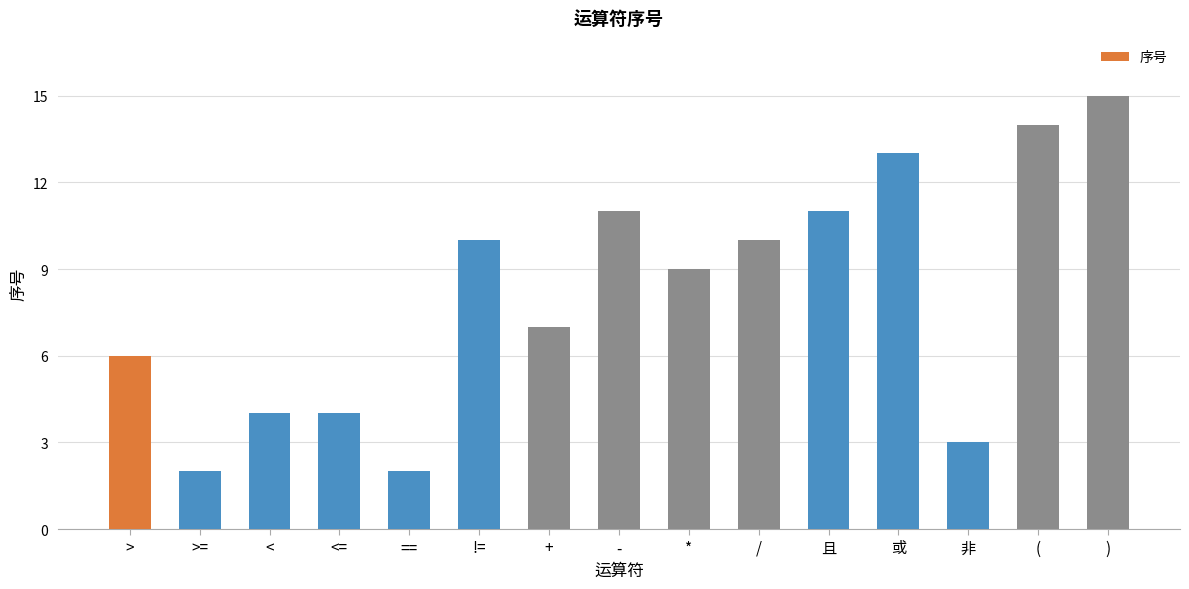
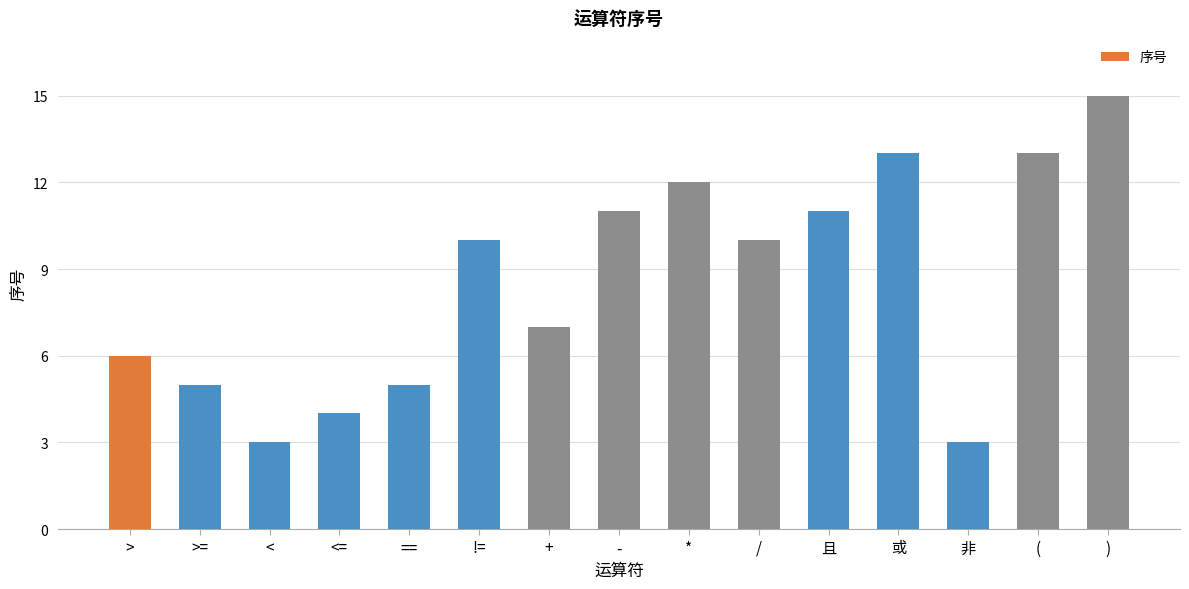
>=: 2 -> 5
<: 4 -> 3
==: 2 -> 5
*: 9 -> 12
(: 14 -> 13
